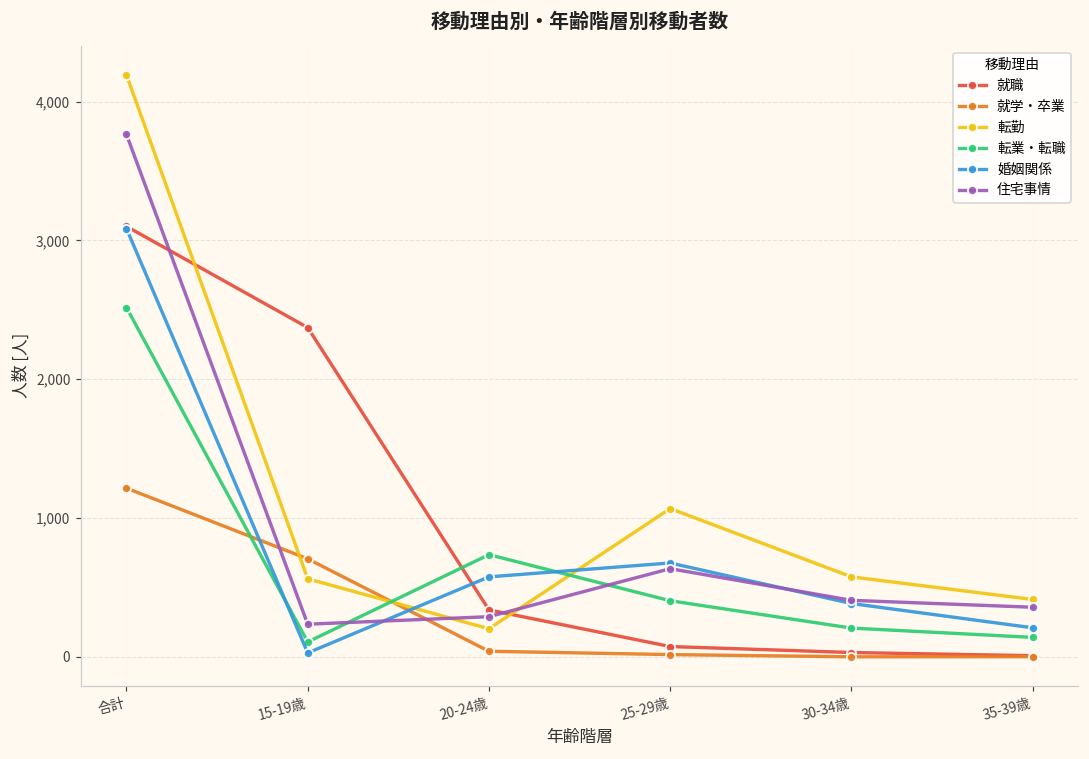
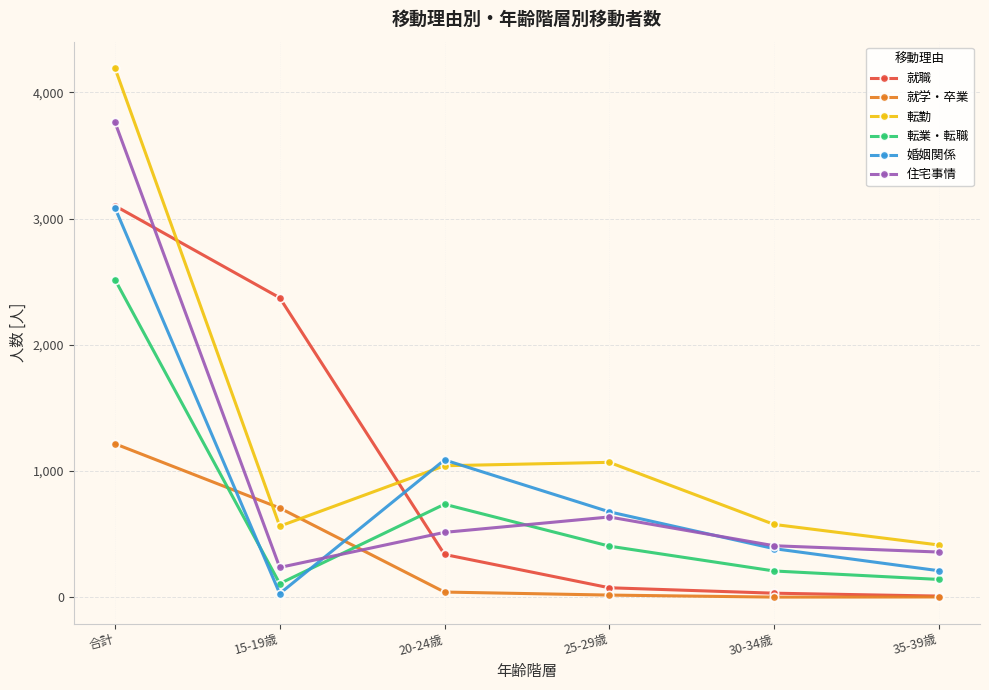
転勤, 20-24歳: 200 -> 1,040
婚姻関係, 20-24歳: 580 -> 1,090
住宅事情, 20-24歳: 290 -> 510
